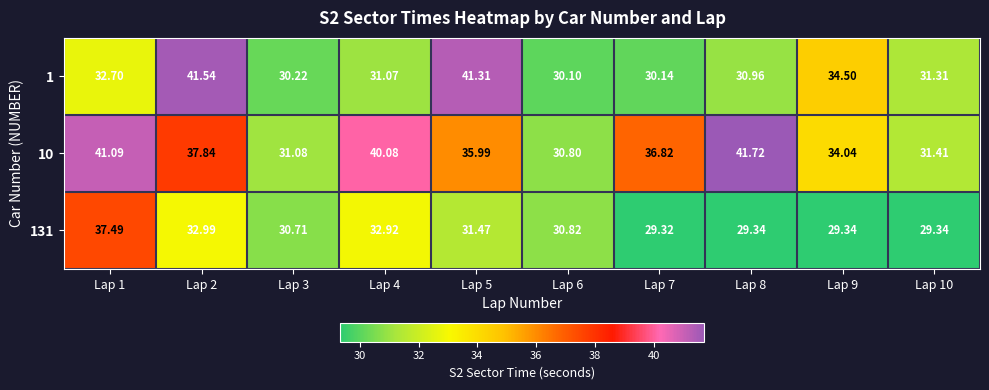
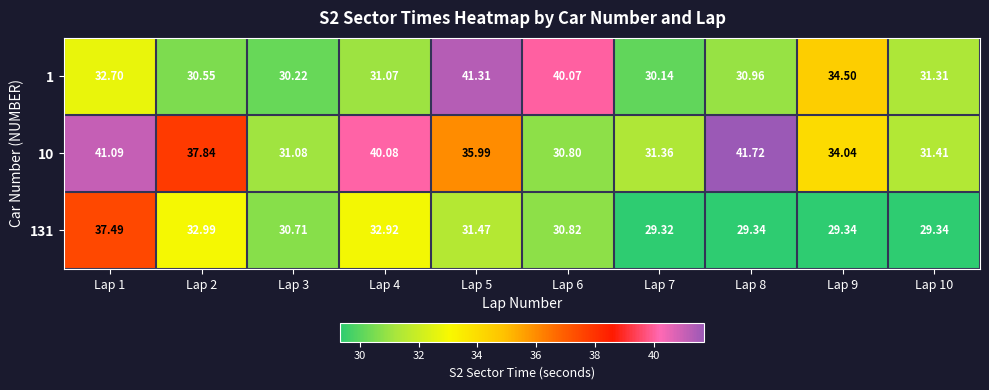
1, Lap 2: 41.54 -> 30.55
1, Lap 6: 30.10 -> 40.07
10, Lap 7: 36.82 -> 31.36
